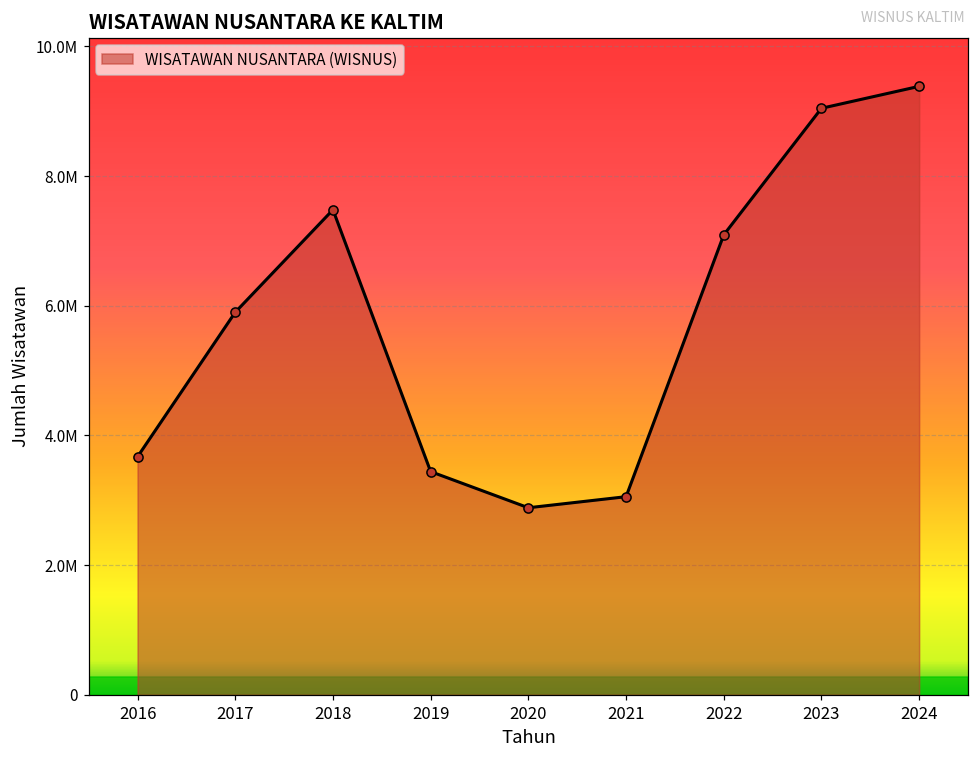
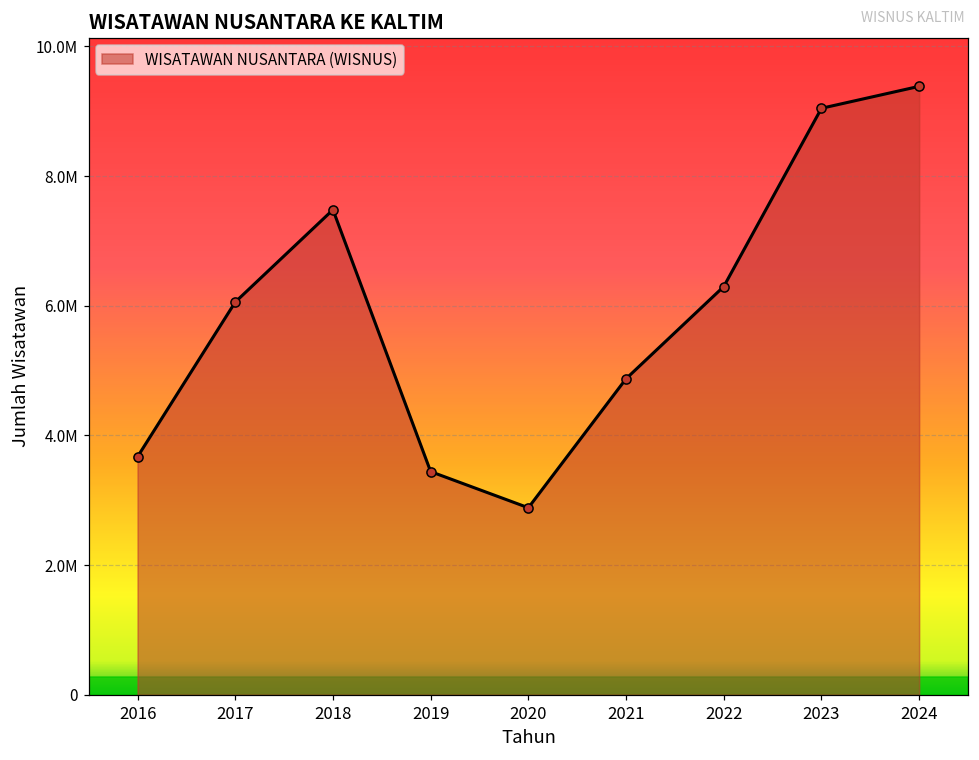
2017: 5900000 -> 6100000
2021: 3100000 -> 4900000
2022: 7100000 -> 6300000
